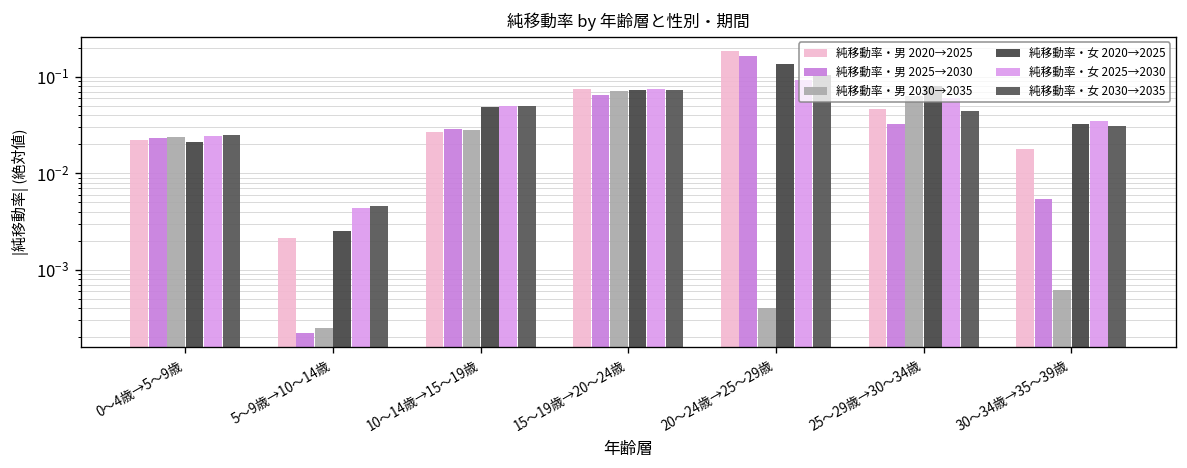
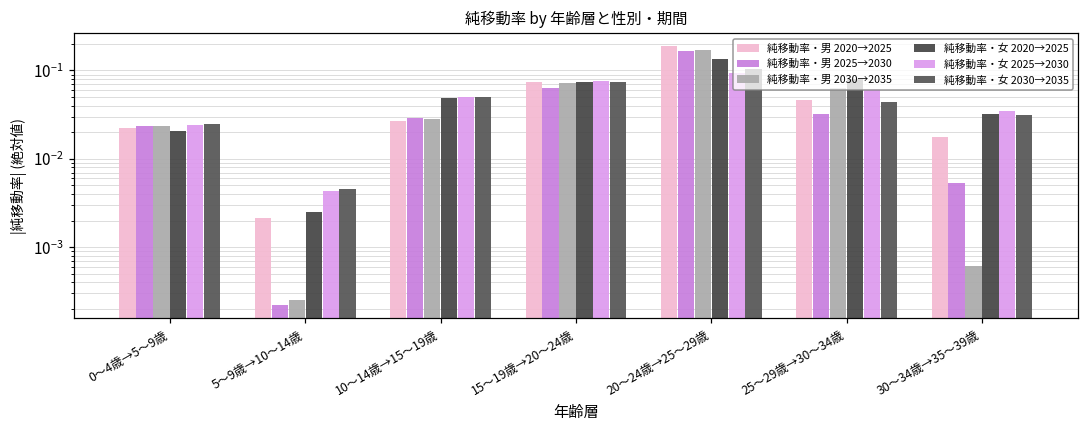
純移動率・男 2030→2035, 20～24歳→25～29歳: 0.0004 -> 0.17
